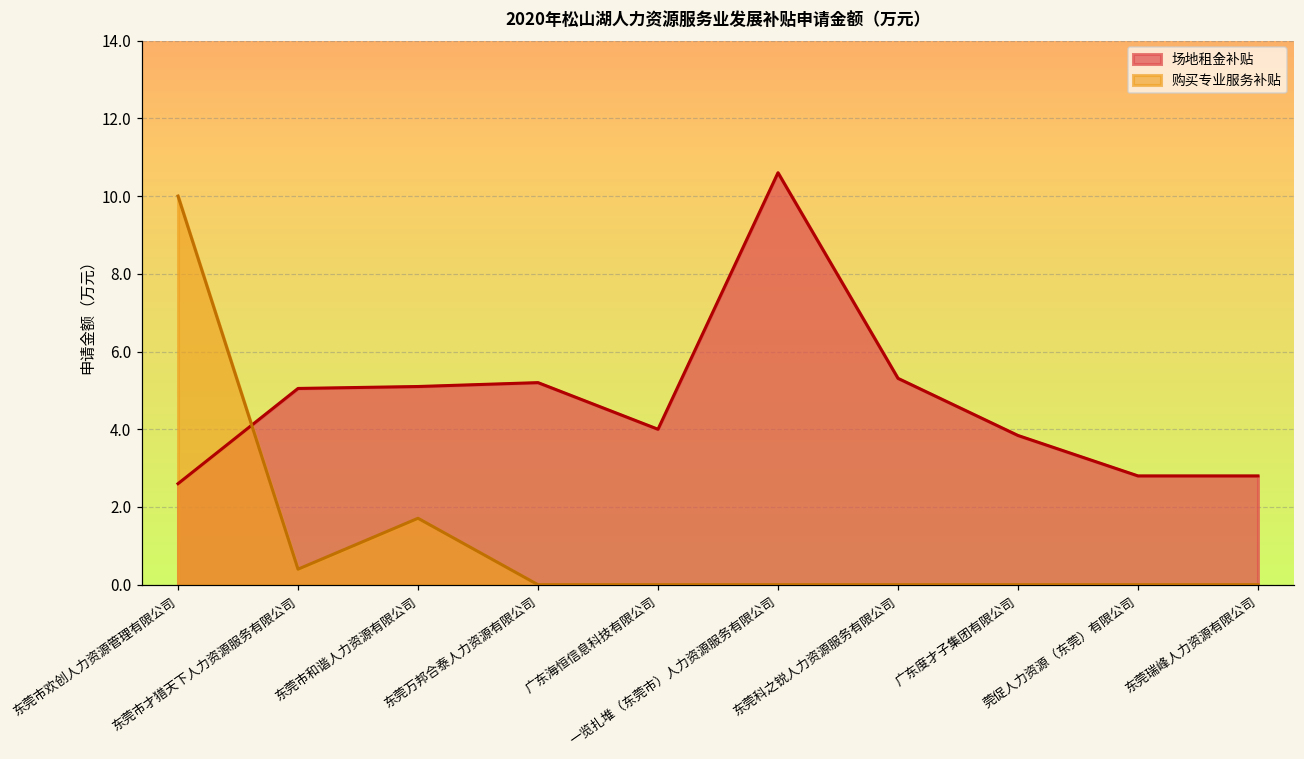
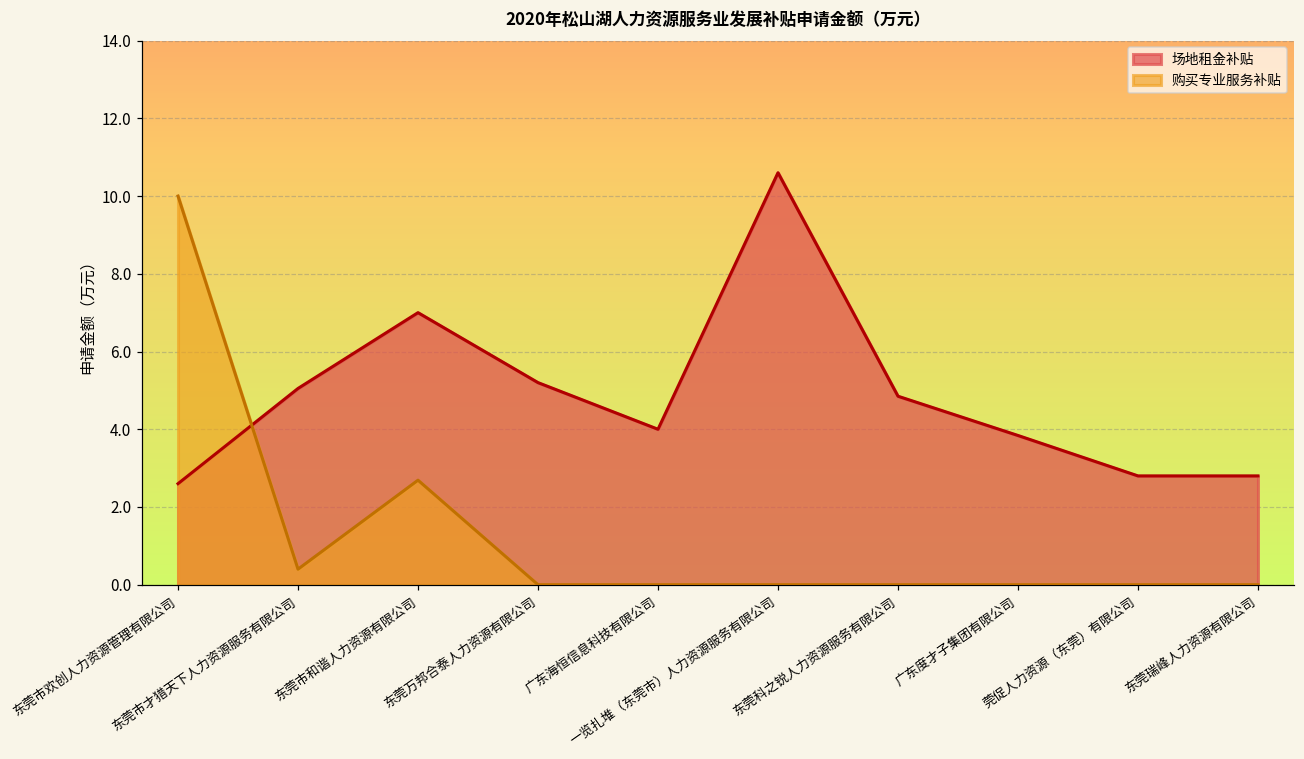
场地租金补贴, 东莞市和谐人力资源有限公司: 5.1 -> 7.0
购买专业服务补贴, 东莞市和谐人力资源有限公司: 1.7 -> 2.7
场地租金补贴, 东莞科之锐人力资源服务有限公司: 5.3 -> 4.9
